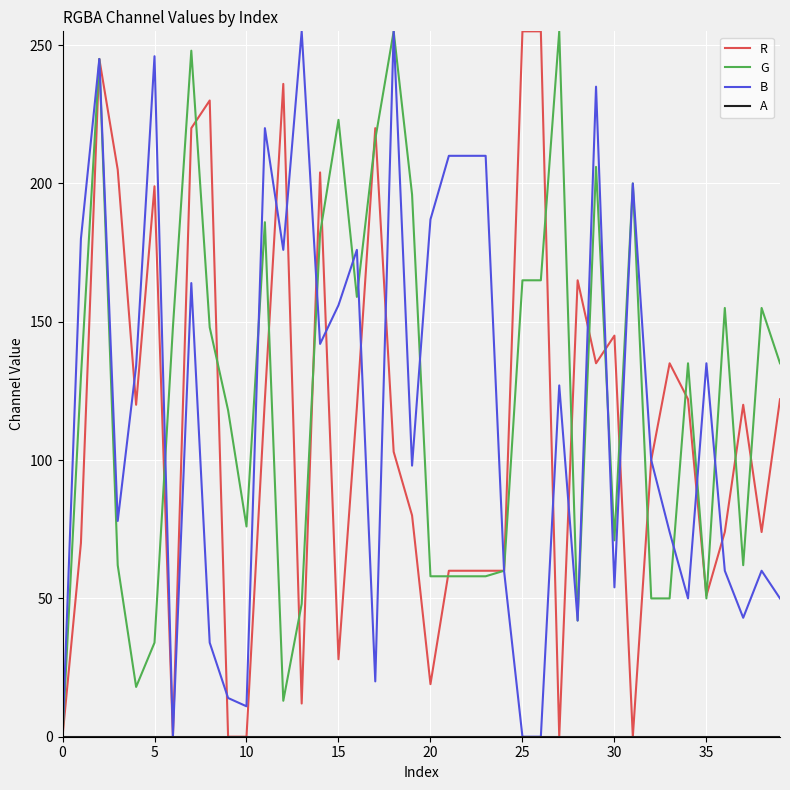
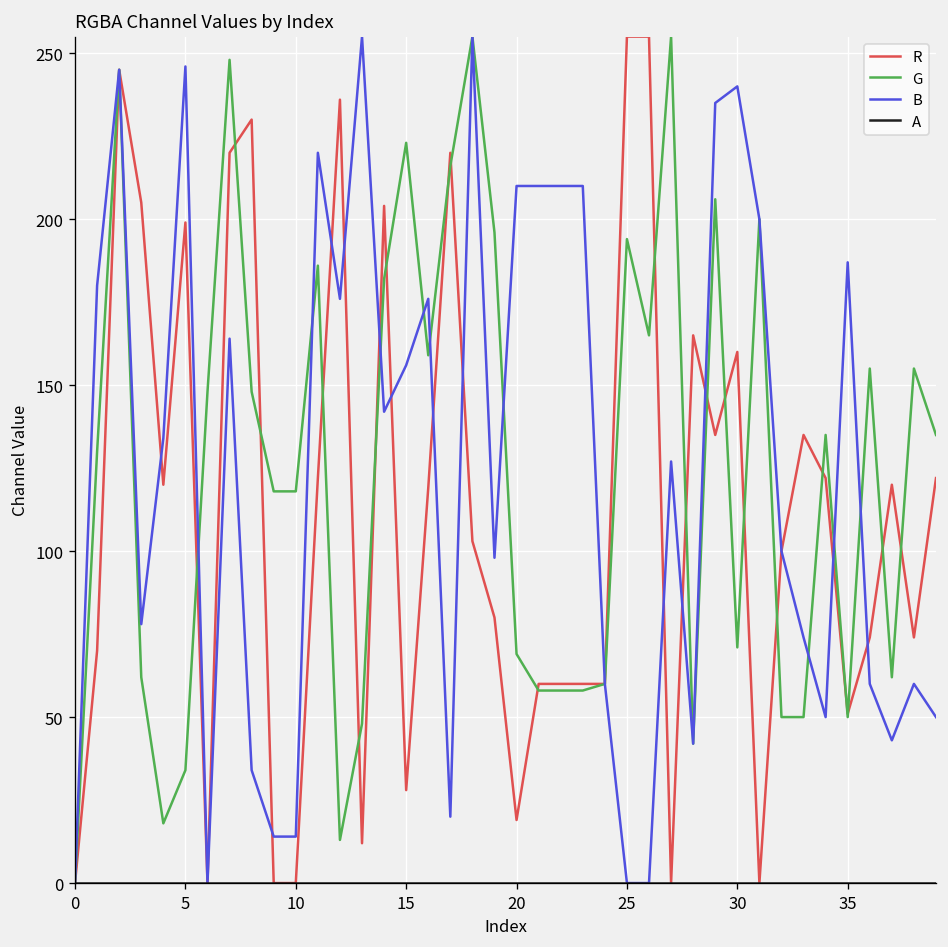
G, 10: 76 -> 118
B, 10: 11 -> 14
G, 20: 58 -> 69
B, 20: 187 -> 210
G, 25: 165 -> 194
R, 30: 145 -> 160
B, 30: 54 -> 240
B, 35: 135 -> 187
